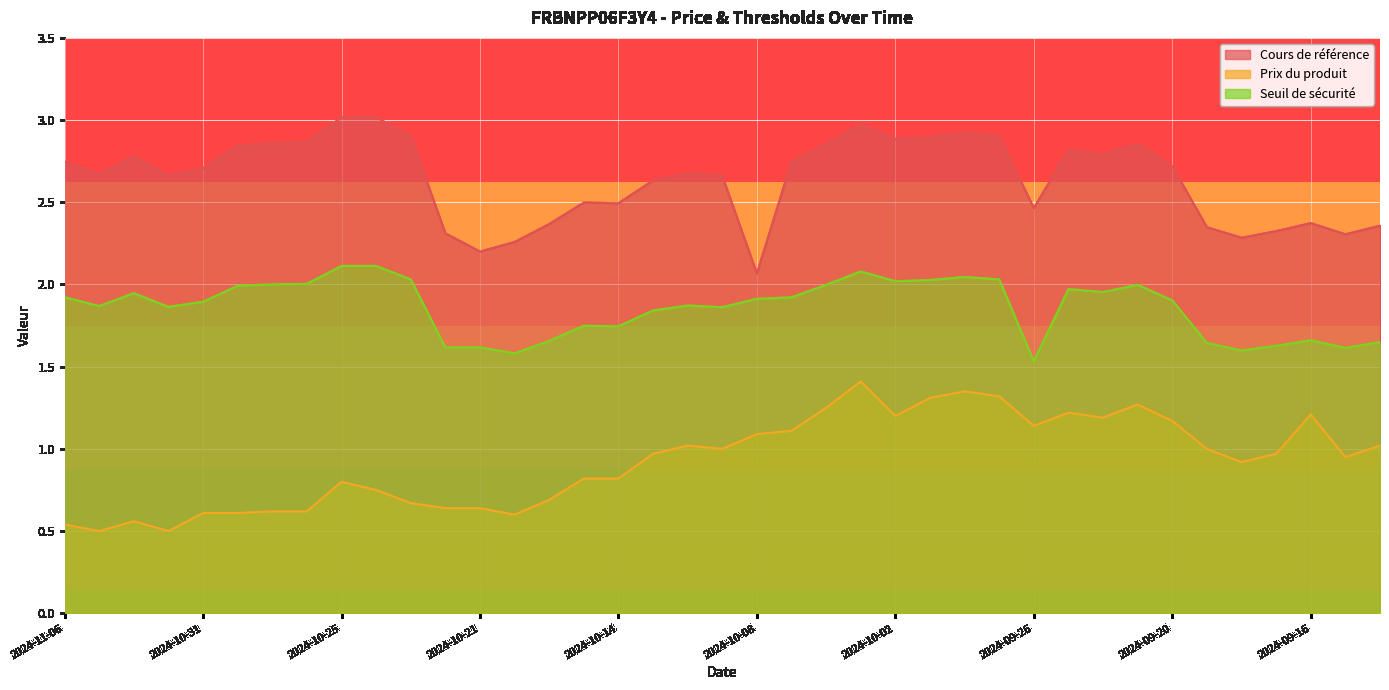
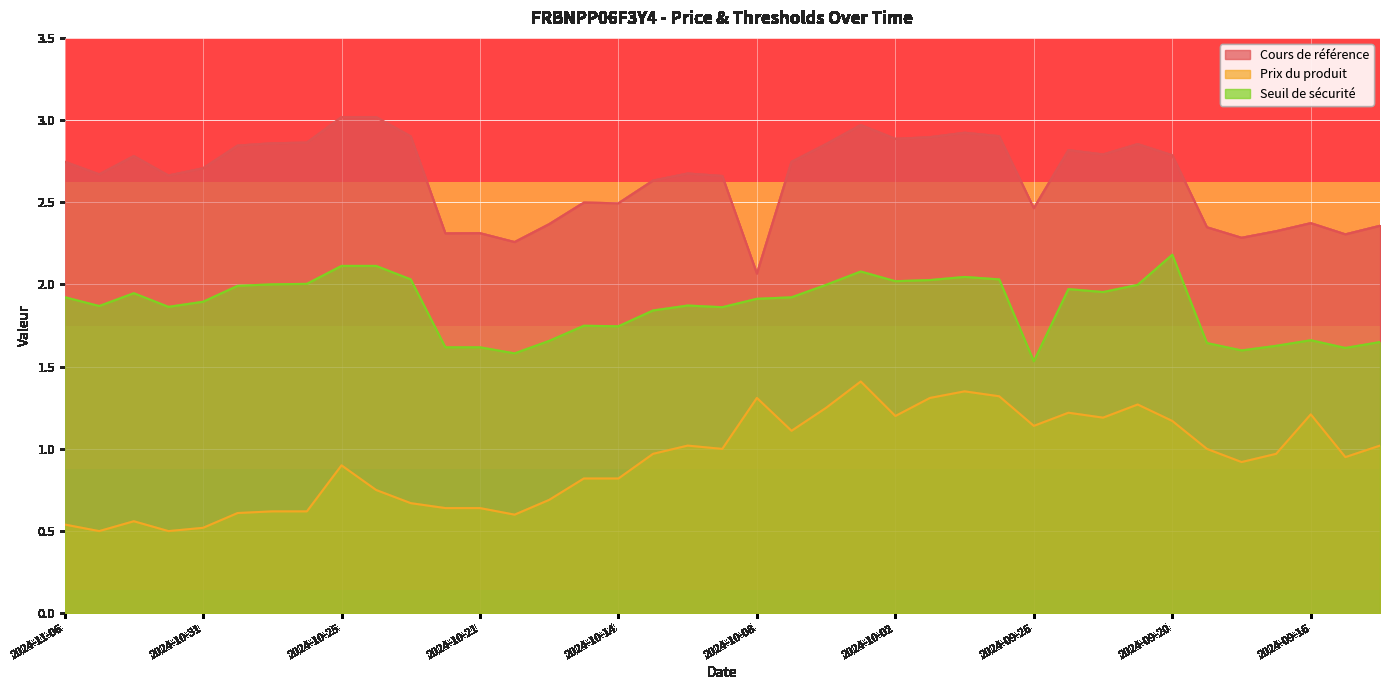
Prix du produit, 2024-10-31: 0.61 -> 0.52
Prix du produit, 2024-10-25: 0.8 -> 0.9
Cours de référence, 2024-10-21: 2.20 -> 2.31
Prix du produit, 2024-10-08: 1.09 -> 1.31
Cours de référence, 2024-09-20: 2.72 -> 2.79
Seuil de sécurité, 2024-09-20: 1.90 -> 2.18
